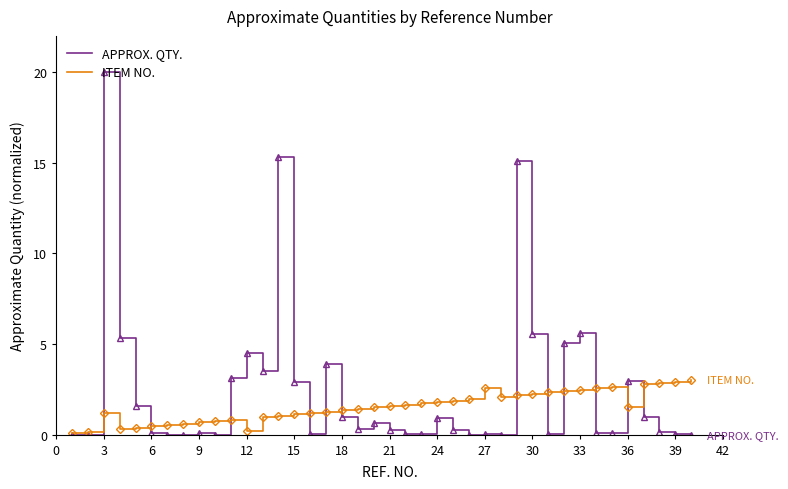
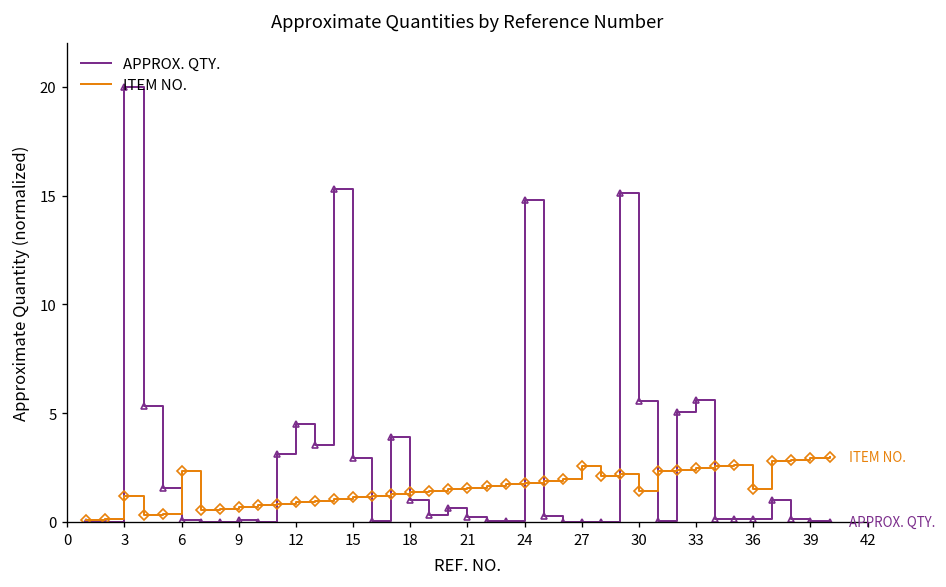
ITEM NO., 6: 0.4 -> 2.3
ITEM NO., 12: 0.2 -> 0.9
APPROX. QTY., 24: 0.9 -> 14.8
ITEM NO., 30: 2.3 -> 1.4
APPROX. QTY., 36: 2.9 -> 0.1
